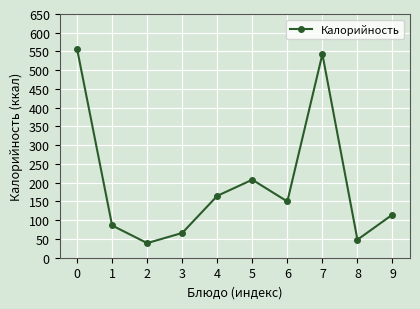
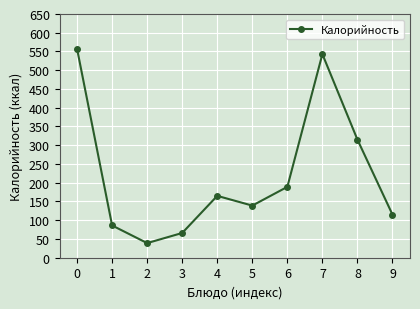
5: 210 -> 140
6: 150 -> 190
8: 50 -> 320
